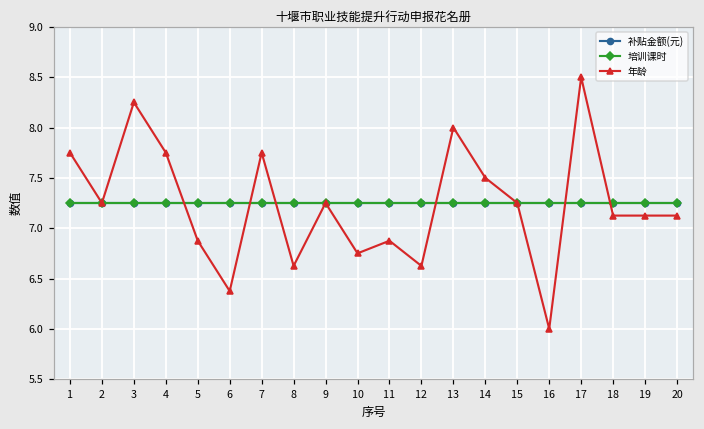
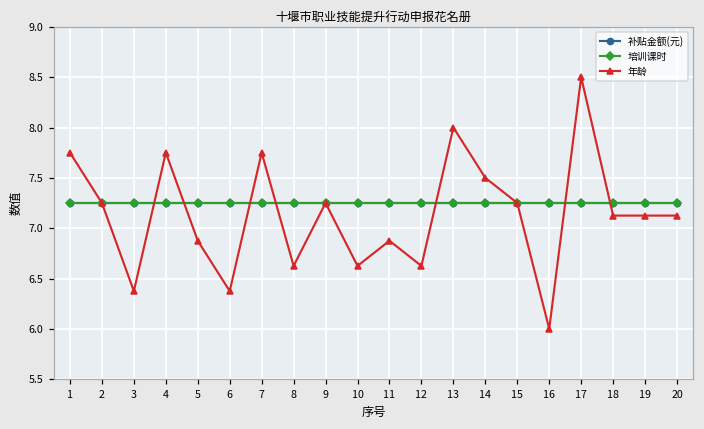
年龄, 3: 8.3 -> 6.4
年龄, 10: 6.8 -> 6.6
